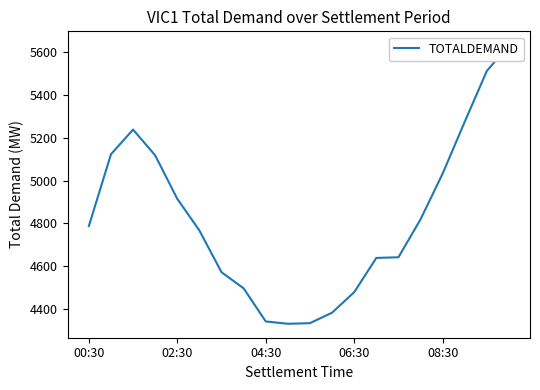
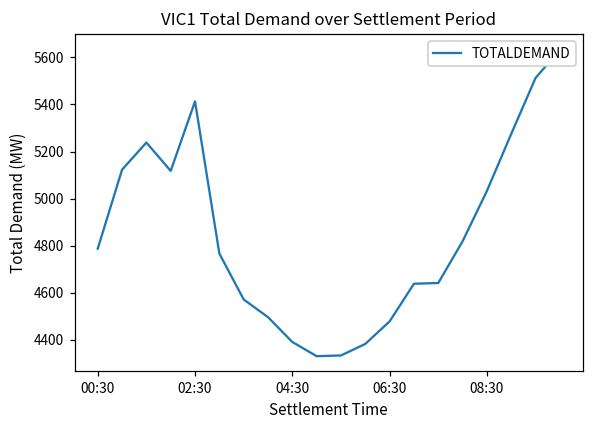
02:30: 4910 -> 5410
04:30: 4340 -> 4390
